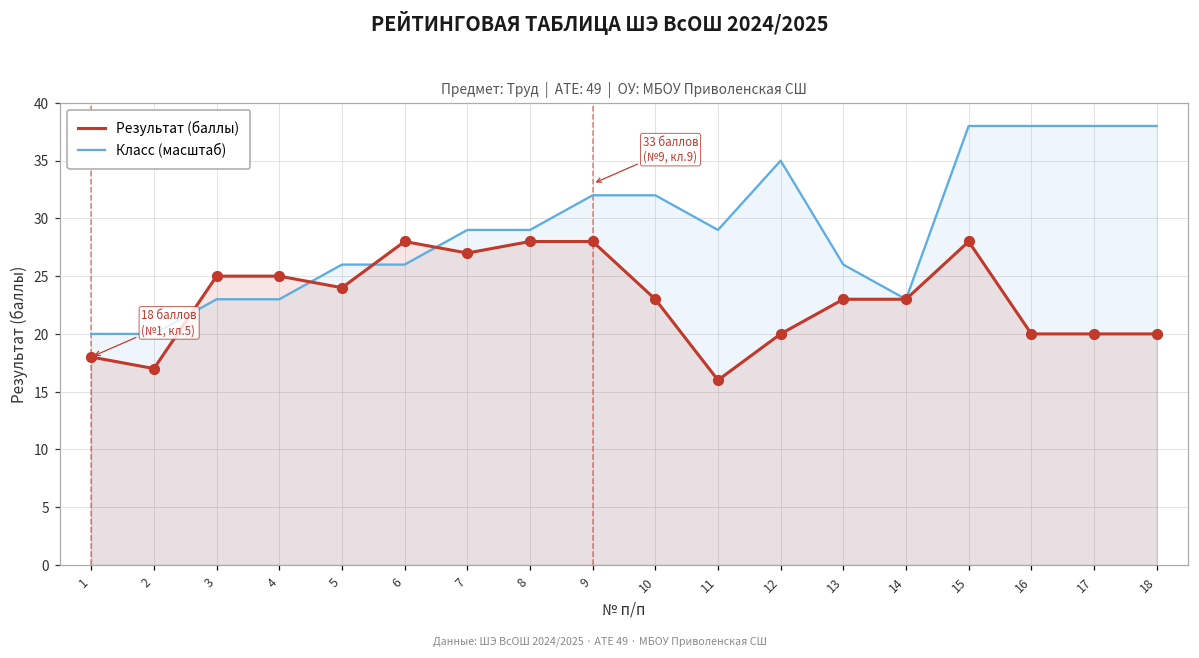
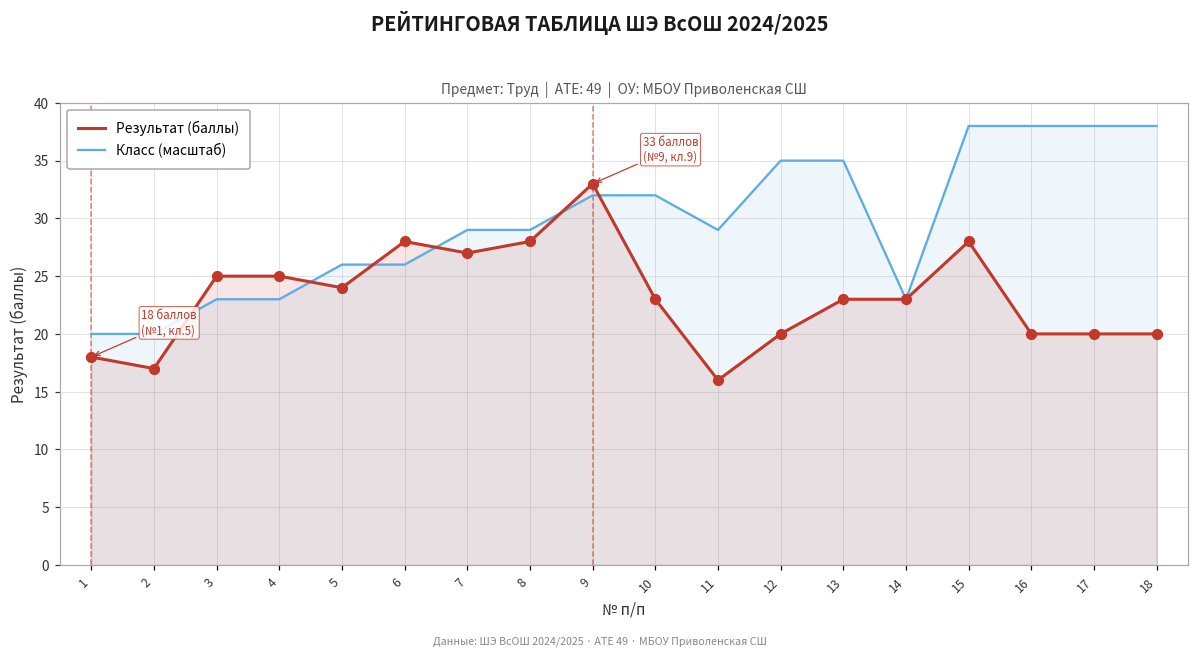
Результат (баллы), 9: 28 -> 33
Класс (масштаб), 13: 26.0 -> 35.0
